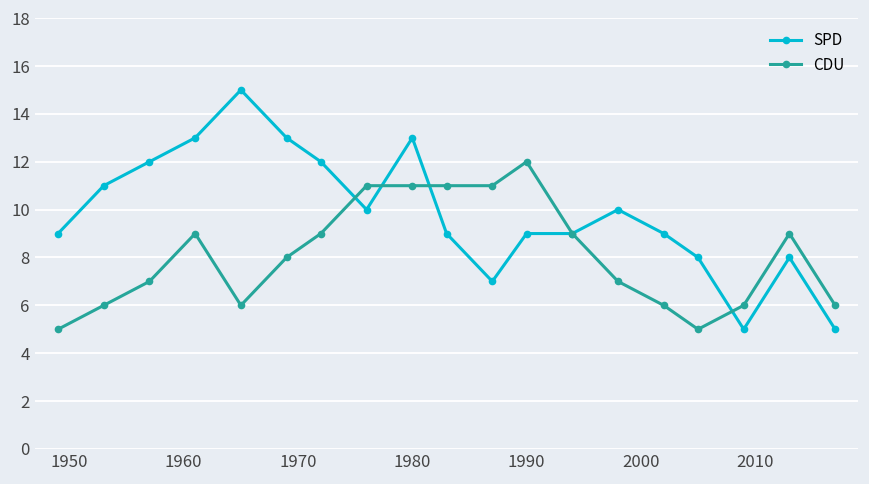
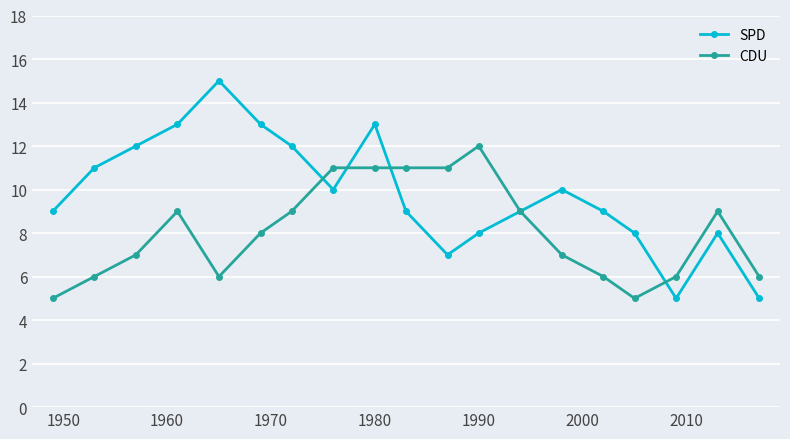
SPD, 1990: 9 -> 8
